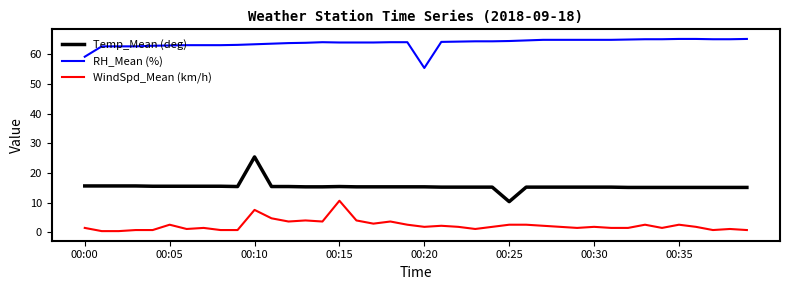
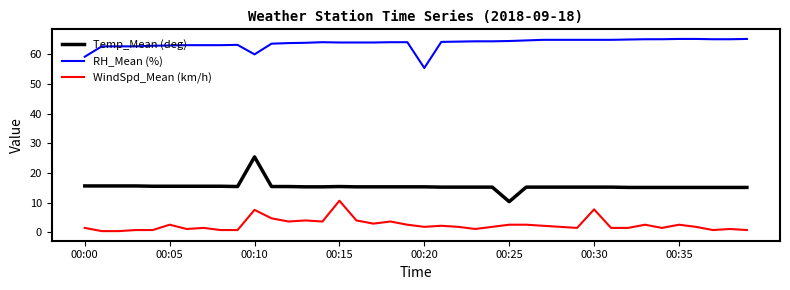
RH_Mean (%), 00:10: 63 -> 60
WindSpd_Mean (km/h), 00:30: 2 -> 8
